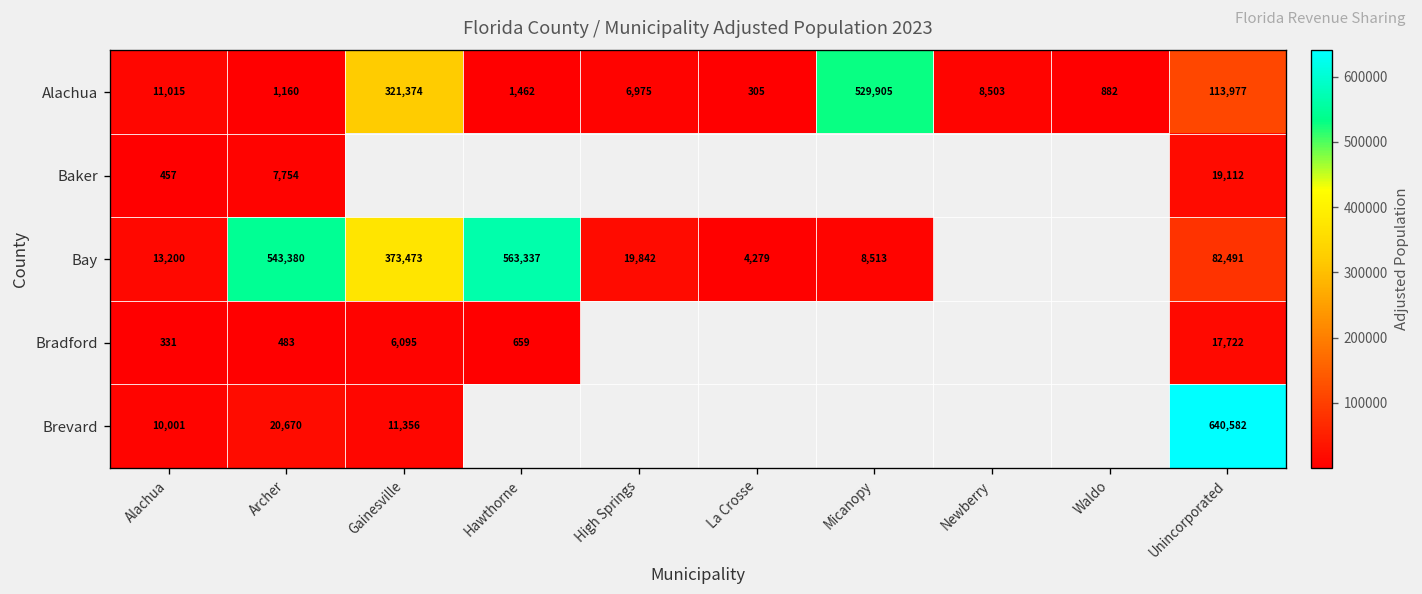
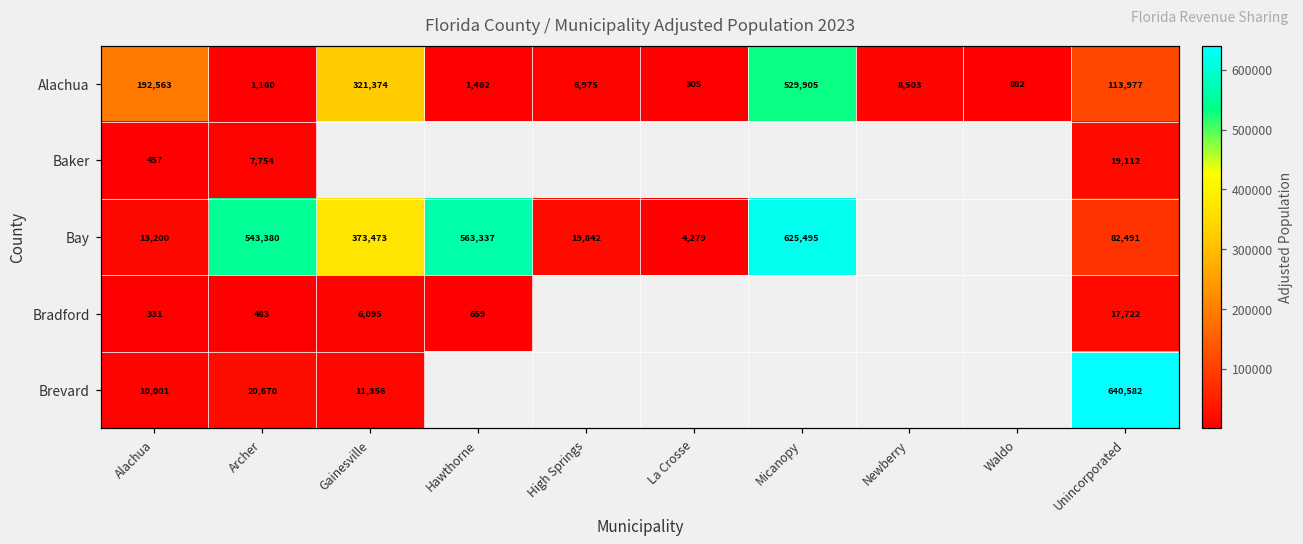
Alachua, Alachua: 11,015 -> 192,563
Bay, Micanopy: 8,513 -> 625,495
